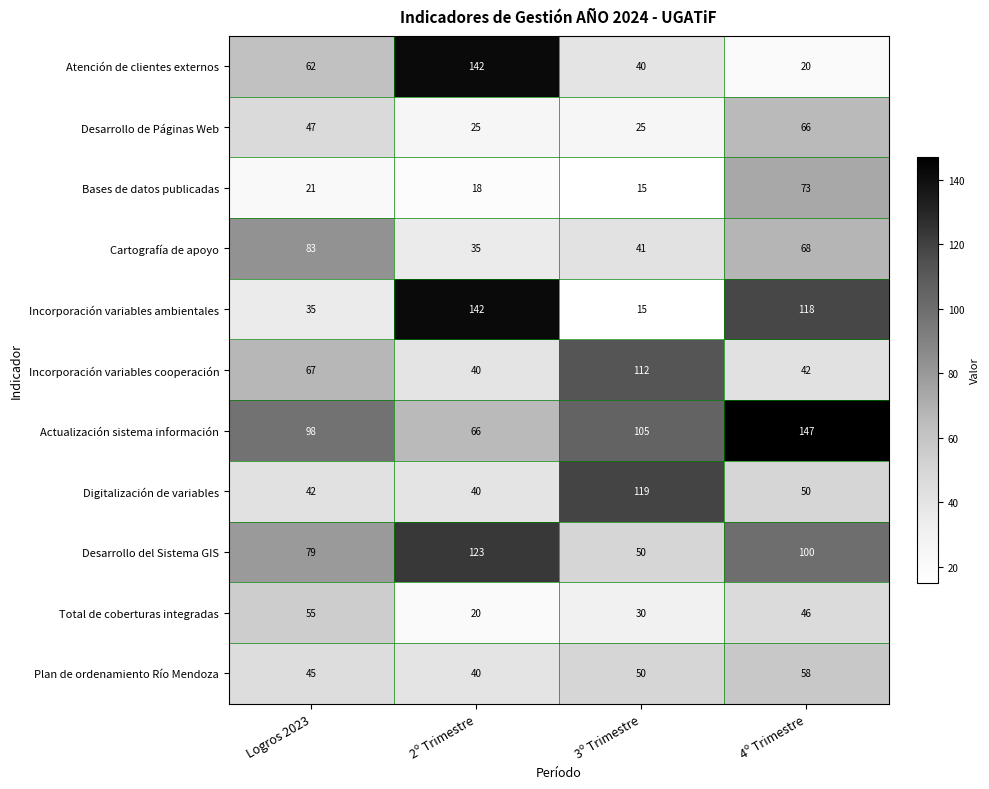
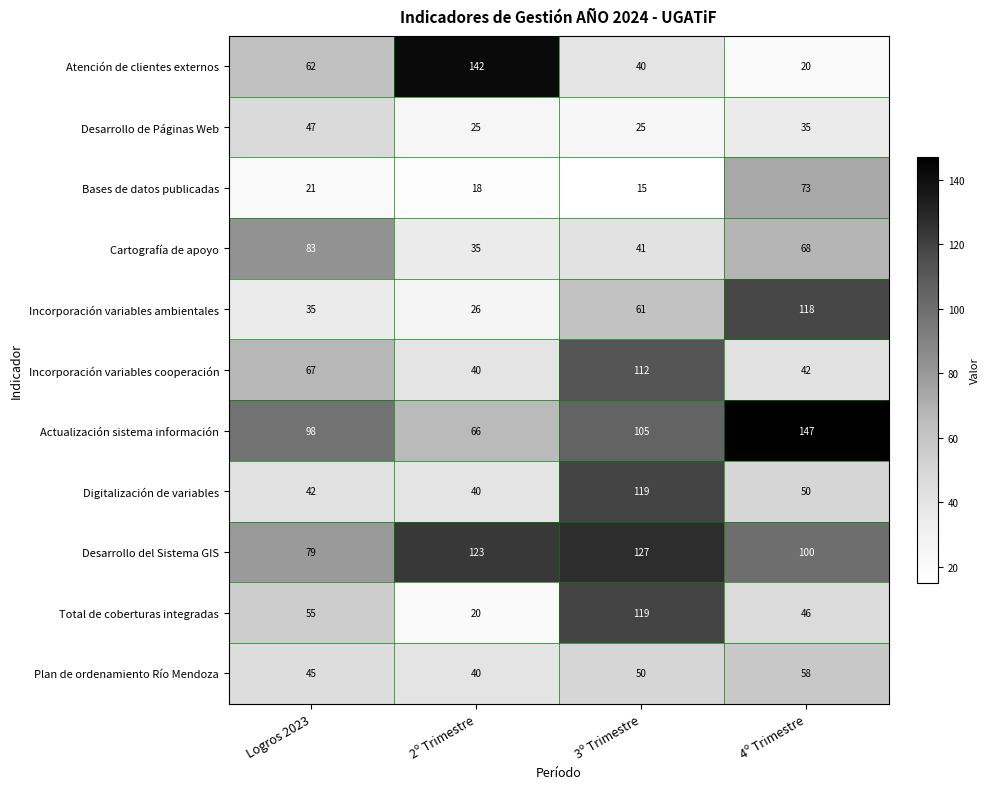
Desarrollo de Páginas Web, 4º Trimestre: 66 -> 35
Incorporación variables ambientales, 2º Trimestre: 142 -> 26
Incorporación variables ambientales, 3º Trimestre: 15 -> 61
Desarrollo del Sistema GIS, 3º Trimestre: 50 -> 127
Total de coberturas integradas, 3º Trimestre: 30 -> 119
